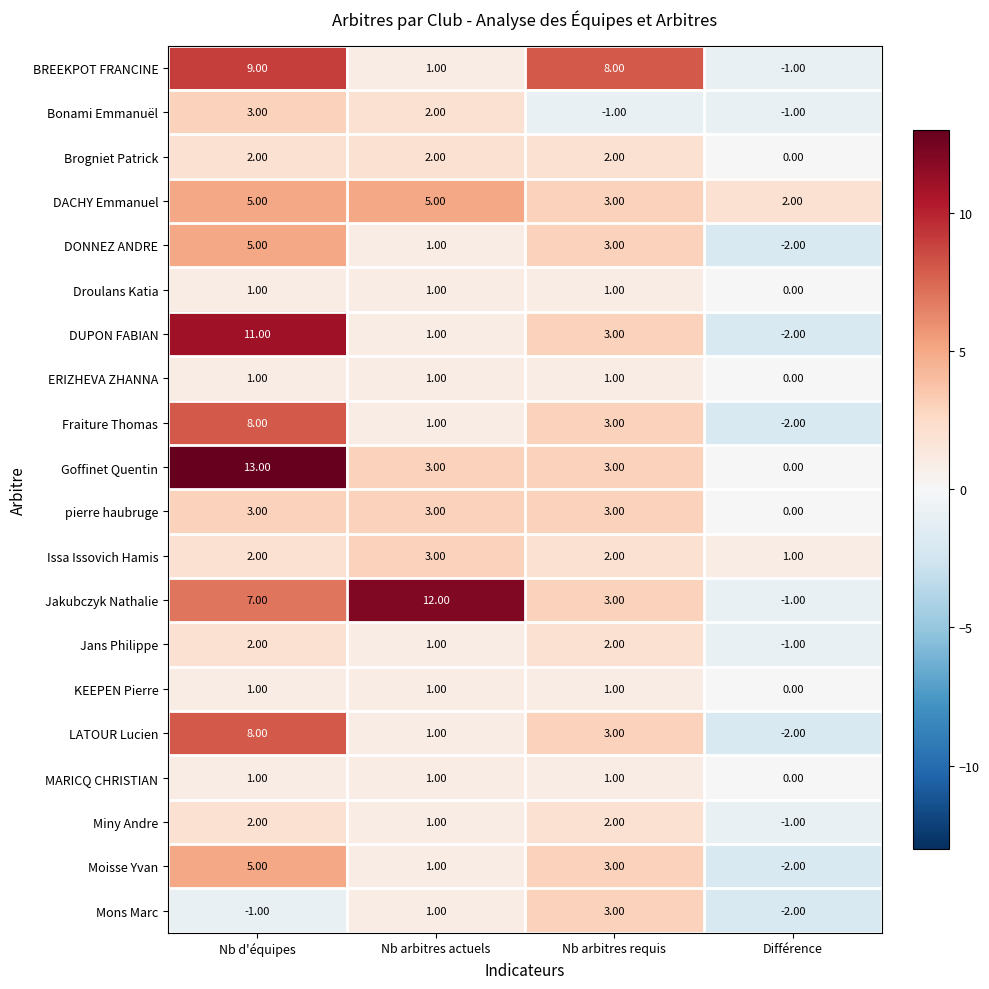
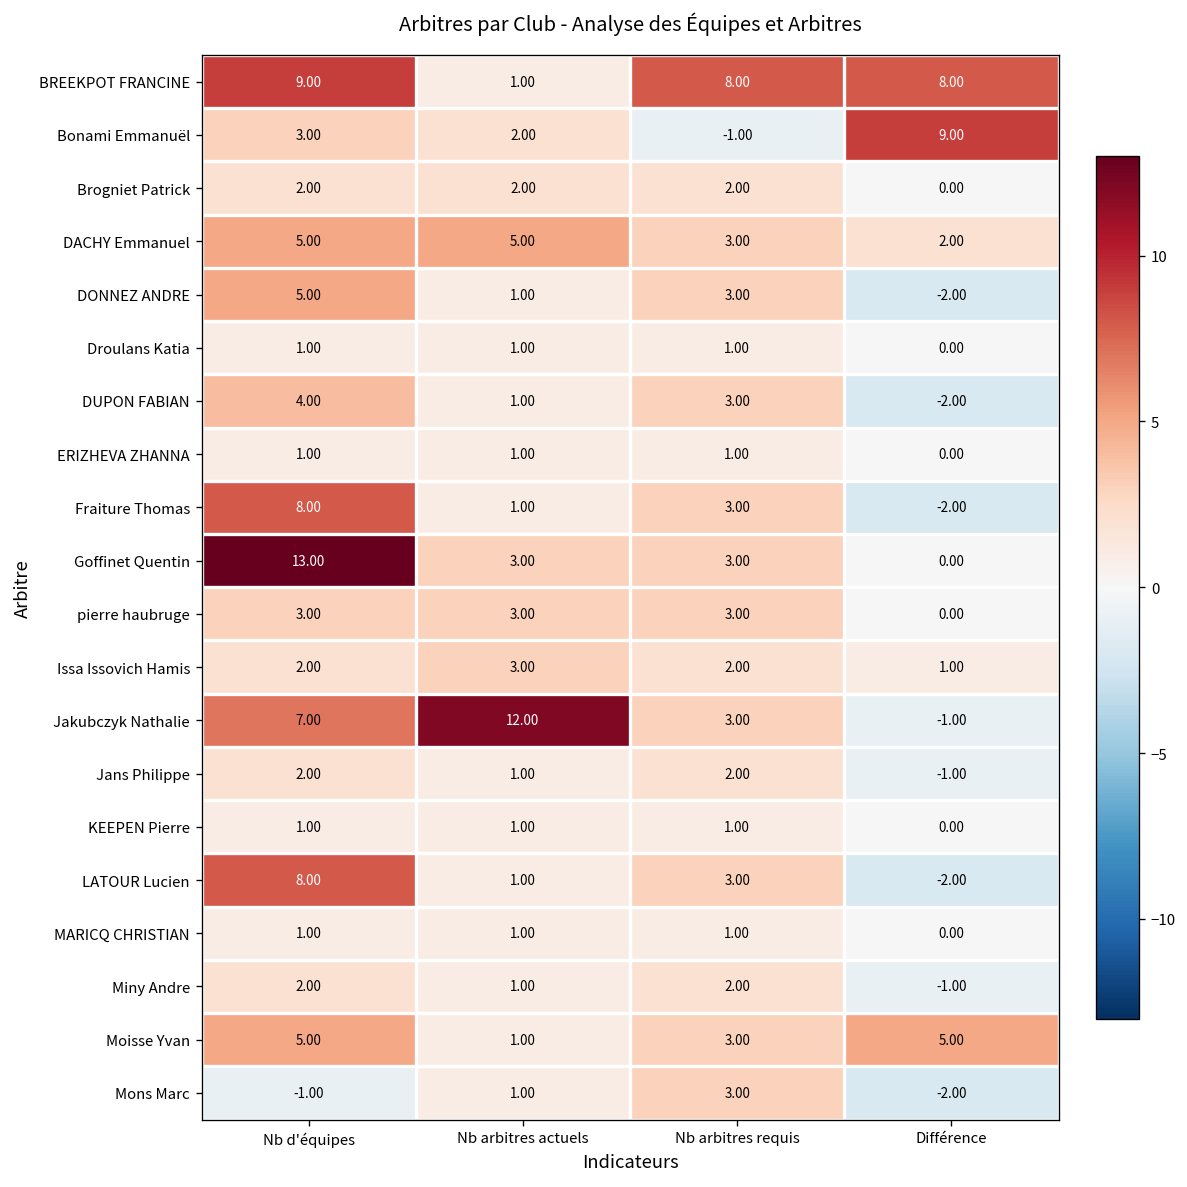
BREEKPOT FRANCINE, Différence: -1.00 -> 8.00
Bonami Emmanuël, Différence: -1.00 -> 9.00
DUPON FABIAN, Nb d'équipes: 11.00 -> 4.00
Moisse Yvan, Différence: -2.00 -> 5.00
